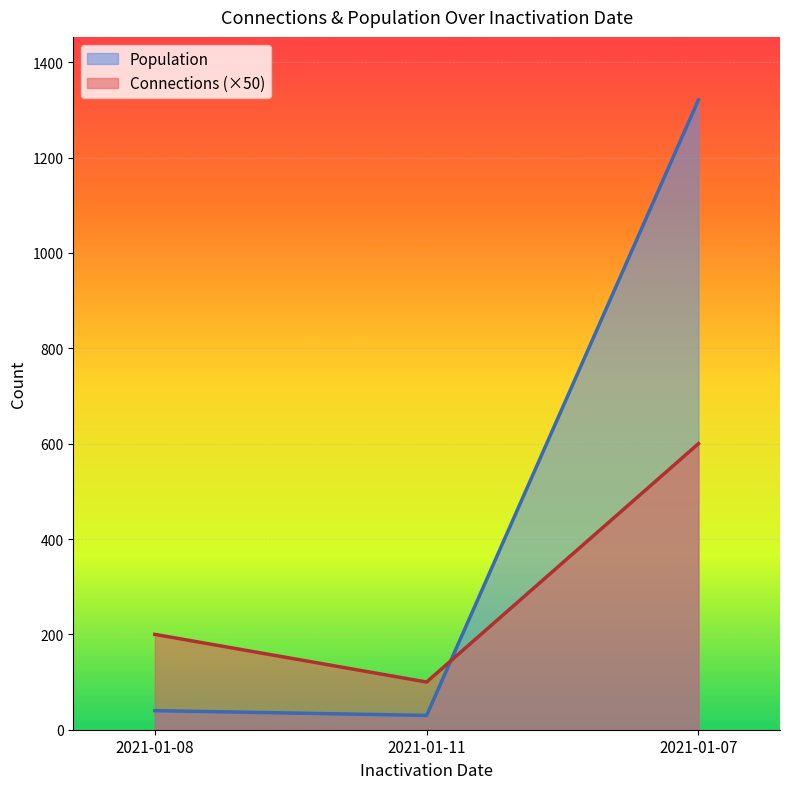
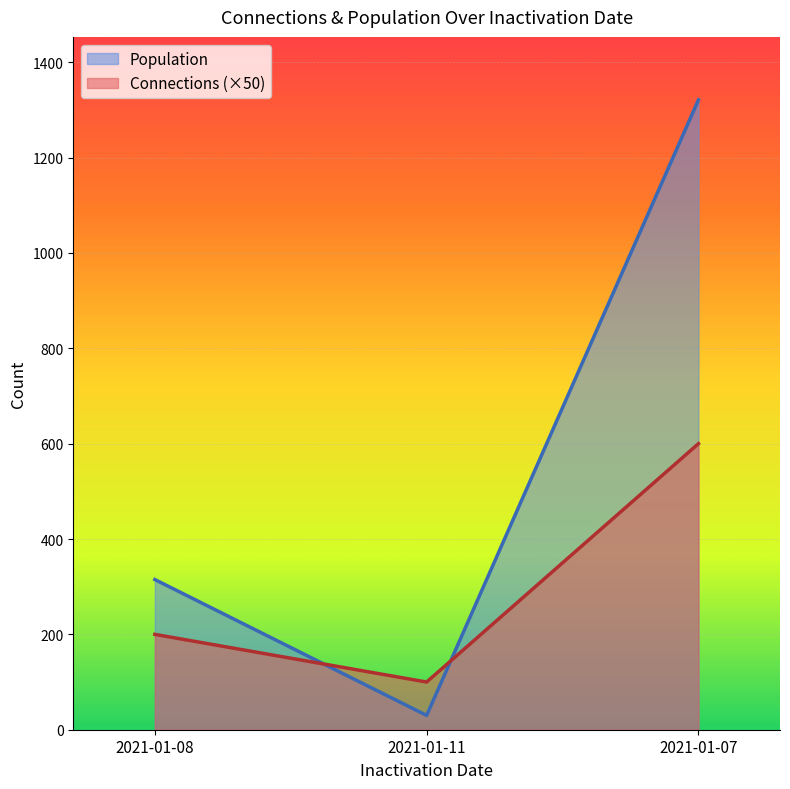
Population, 2021-01-08: 40 -> 320
